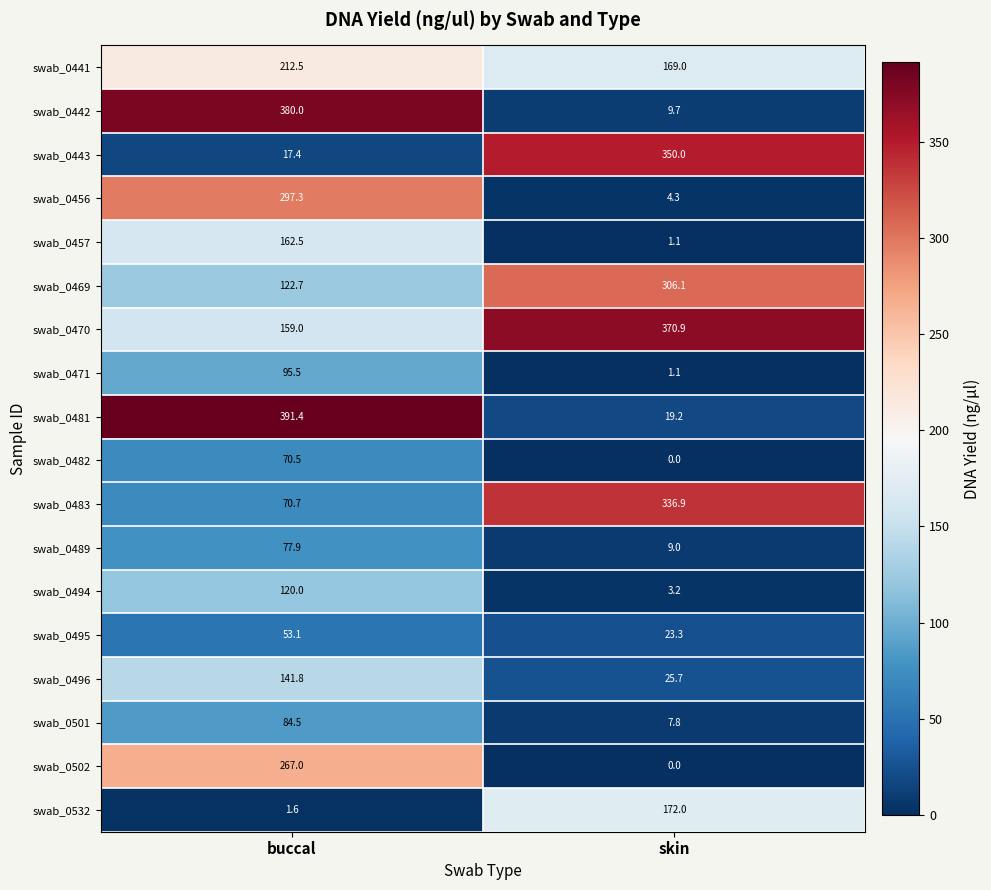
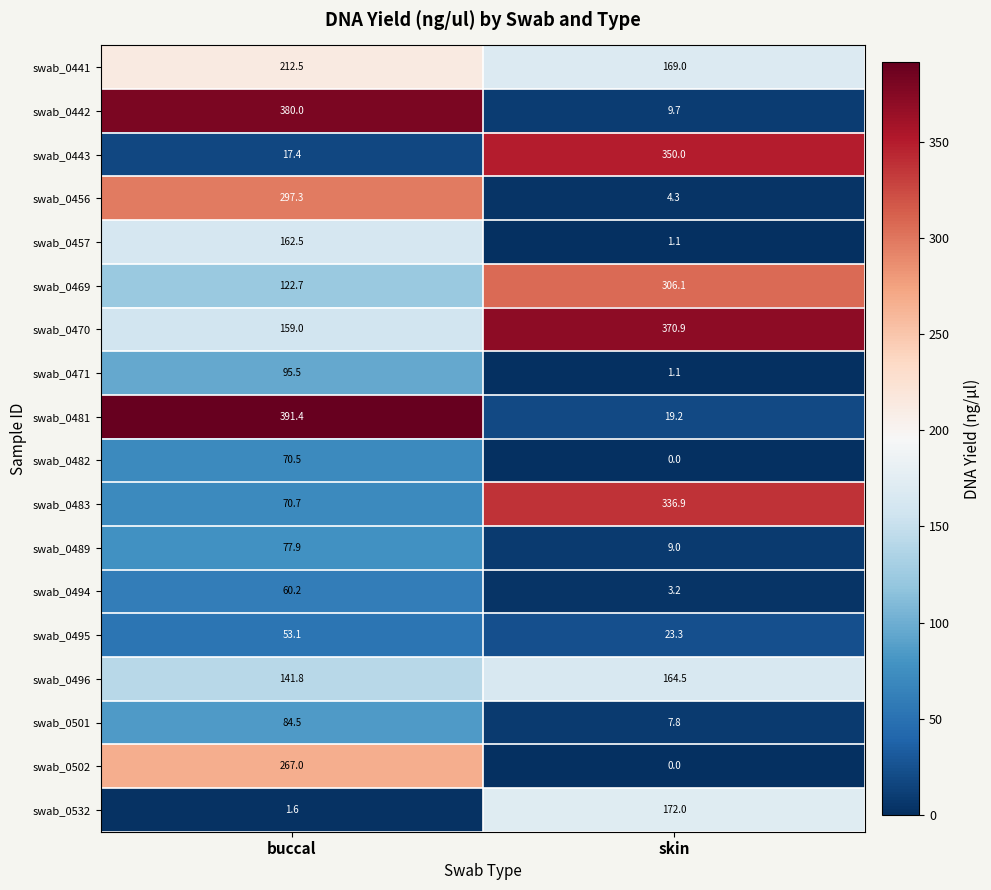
swab_0494, buccal: 120.0 -> 60.2
swab_0496, skin: 25.7 -> 164.5
